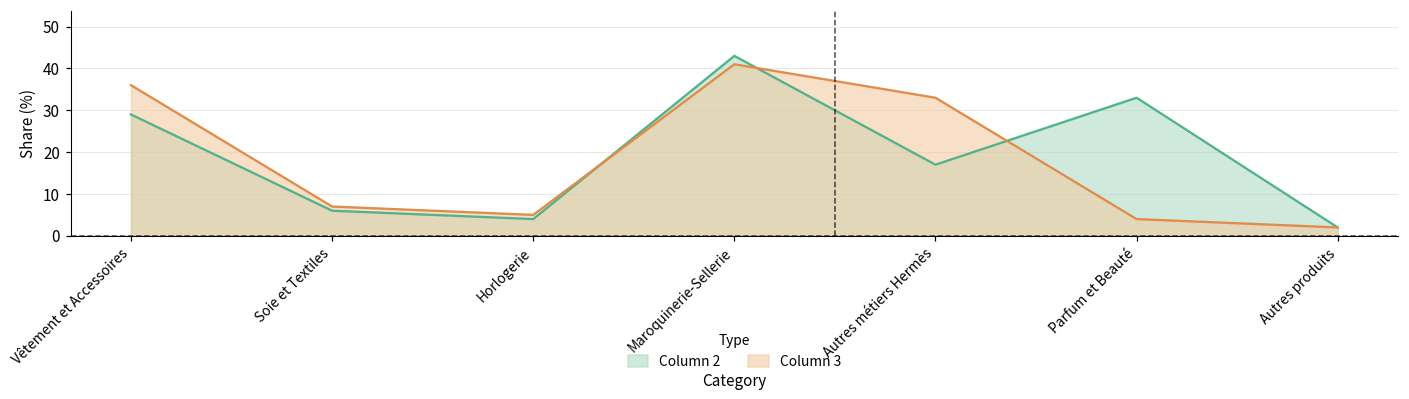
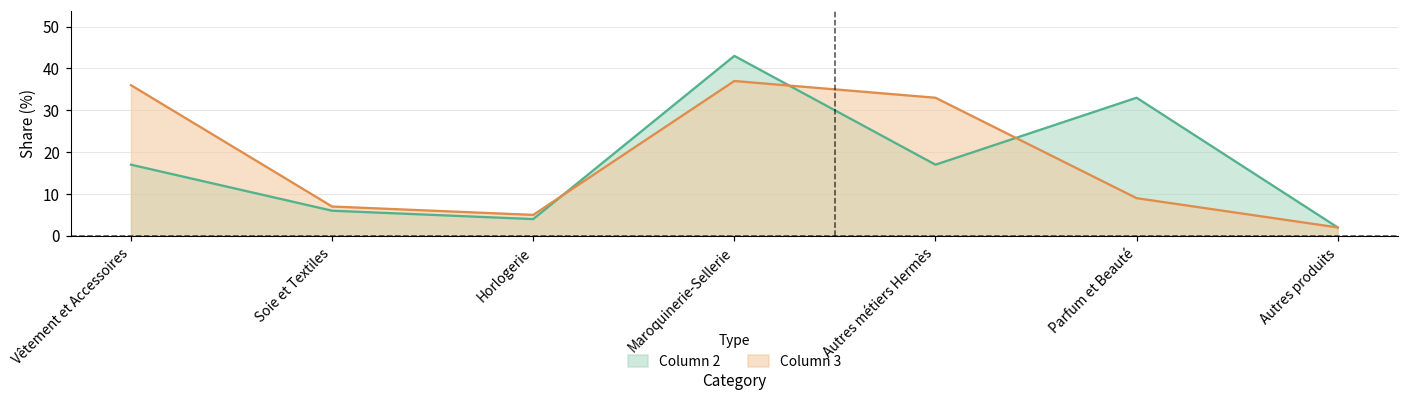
Column 2, Vêtement et Accessoires: 29 -> 17
Column 3, Maroquinerie-Sellerie: 41 -> 37
Column 3, Parfum et Beauté: 4 -> 9
